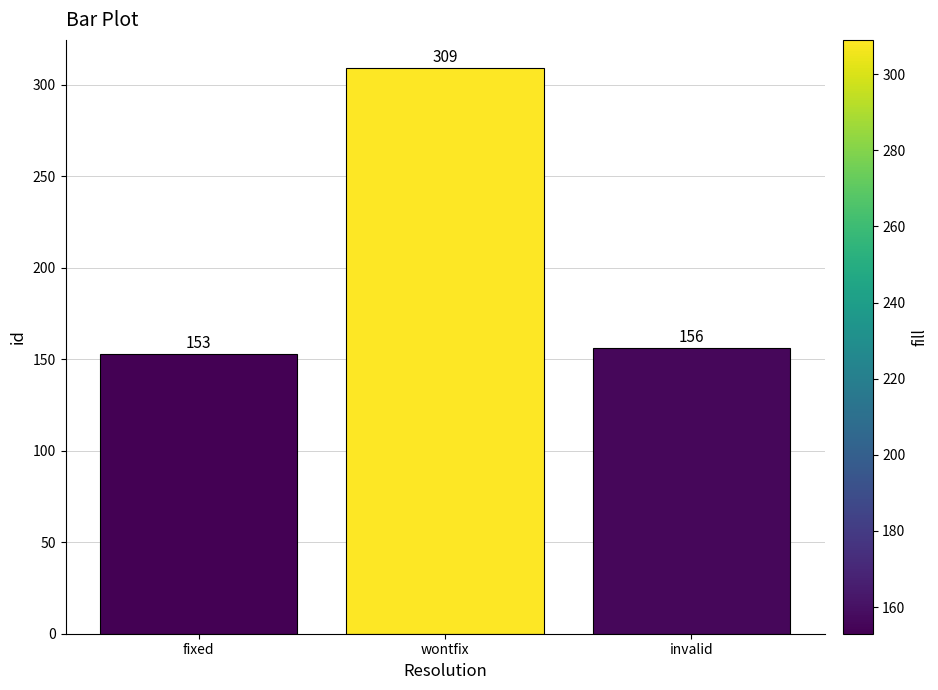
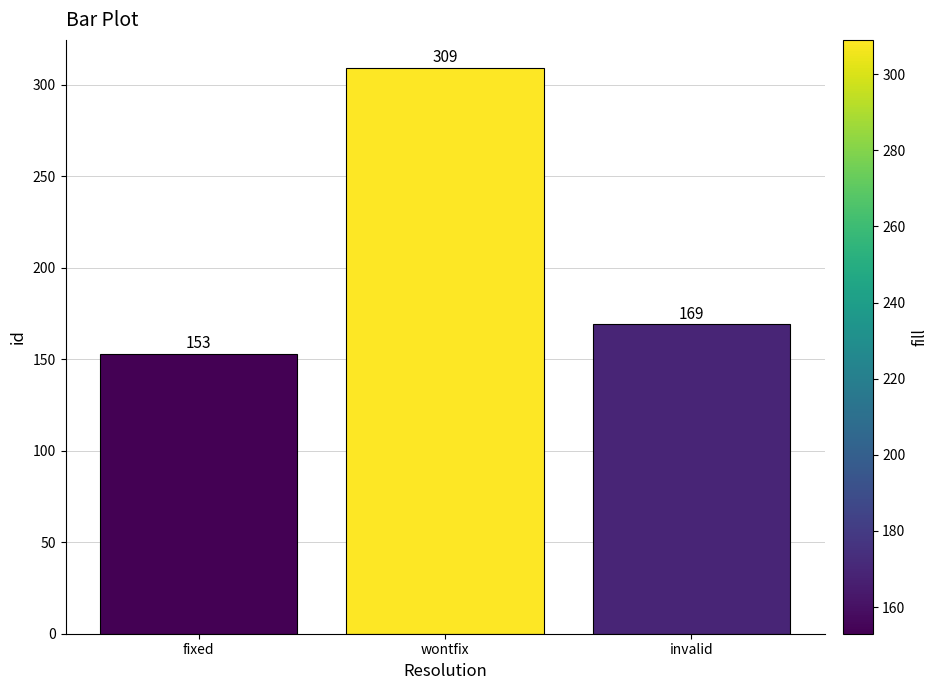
invalid: 156 -> 169
